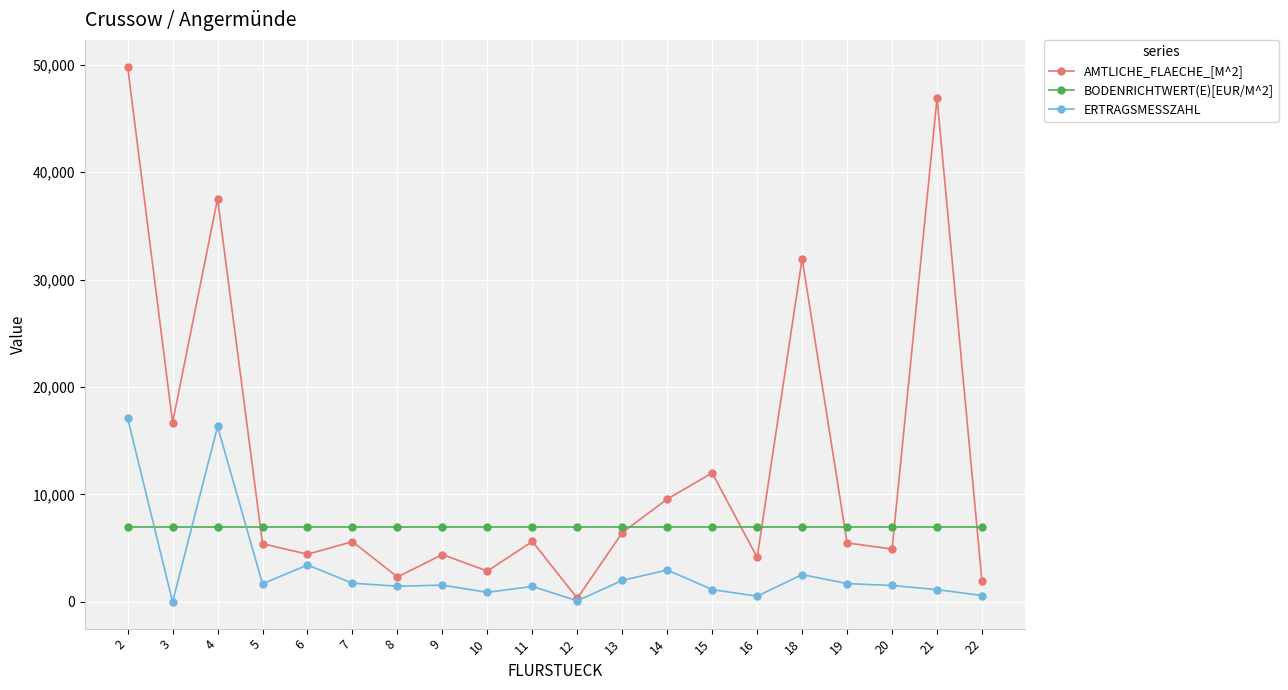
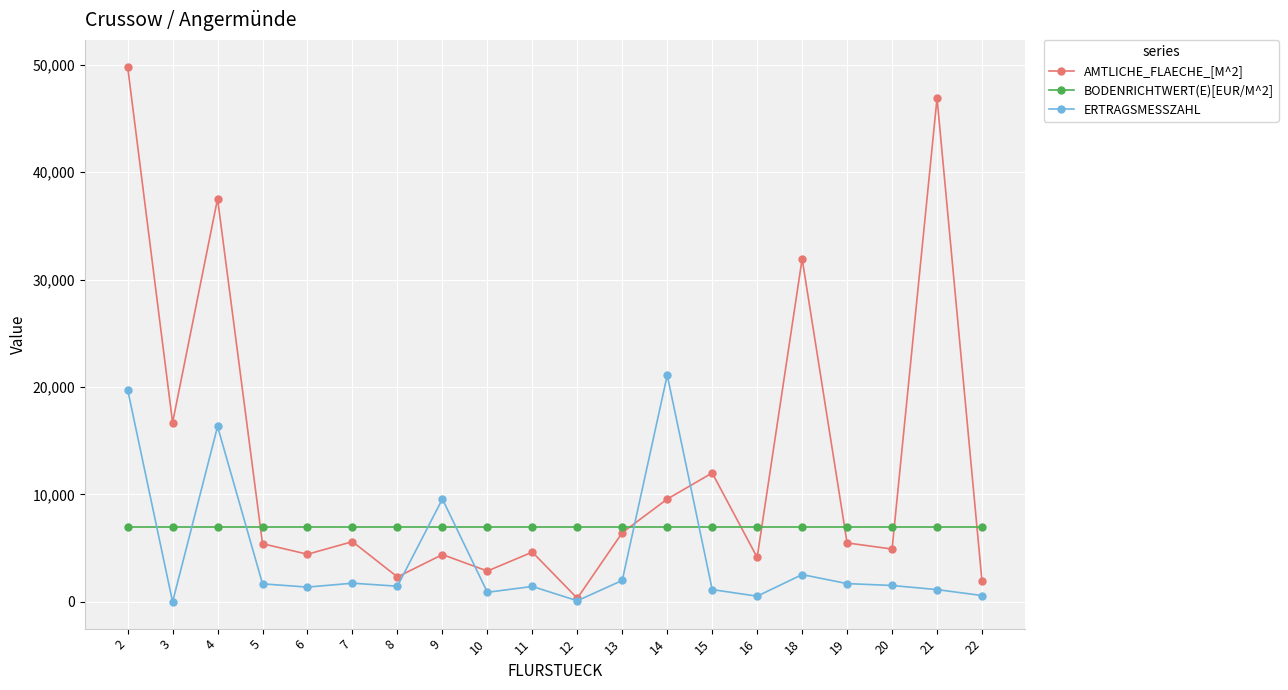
ERTRAGSMESSZAHL, 2: 17,100 -> 19,800
ERTRAGSMESSZAHL, 6: 3,400 -> 1,400
ERTRAGSMESSZAHL, 9: 1,600 -> 9,600
AMTLICHE_FLAECHE_[M^2], 11: 5,600 -> 4,600
ERTRAGSMESSZAHL, 14: 3,000 -> 21,100
